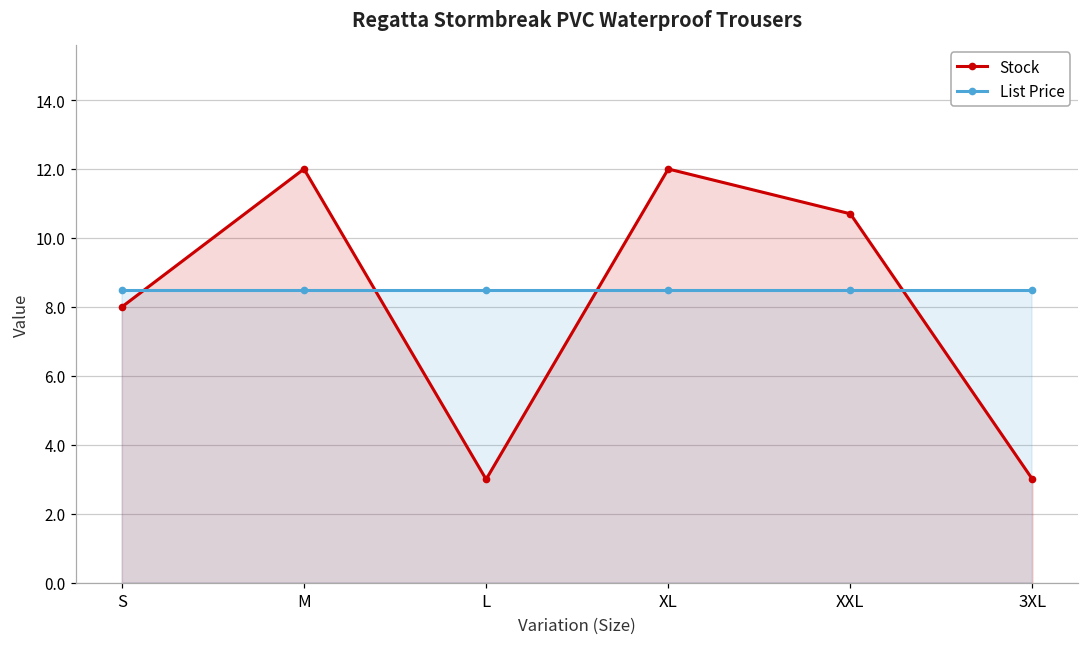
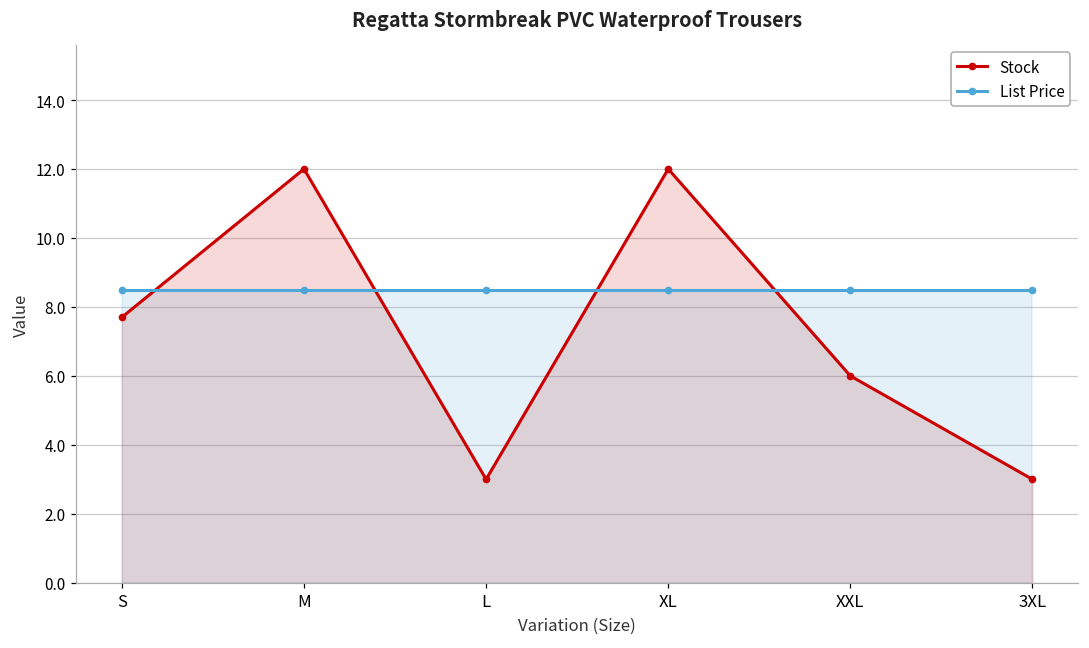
Stock, S: 8.0 -> 7.7
Stock, XXL: 10.7 -> 6.0
